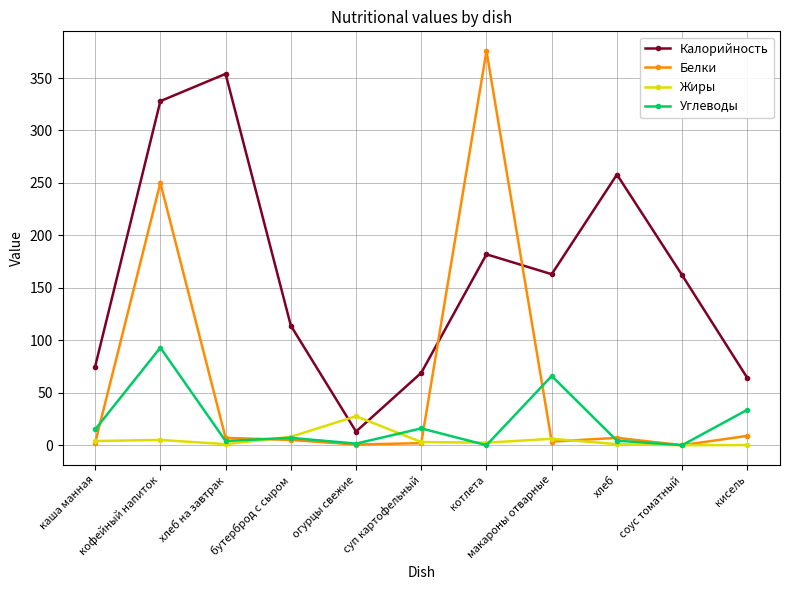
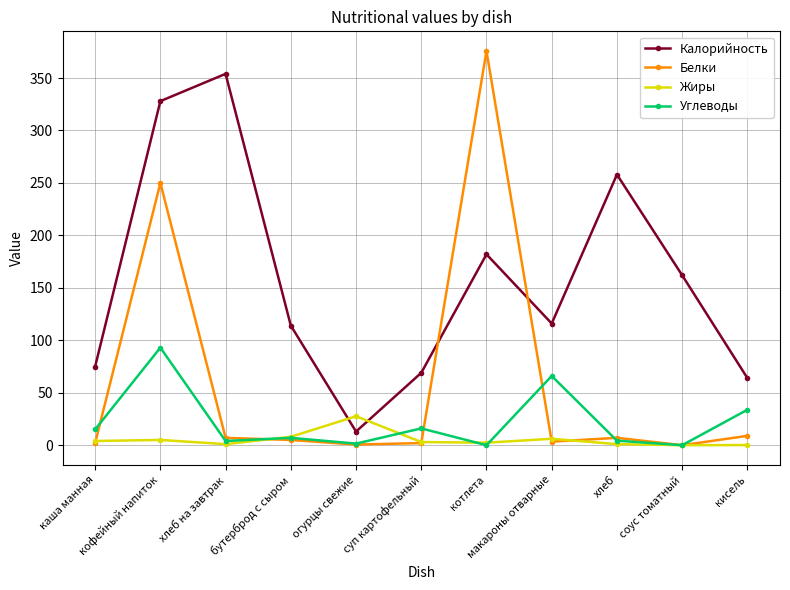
Калорийность, макароны отварные: 163 -> 116
